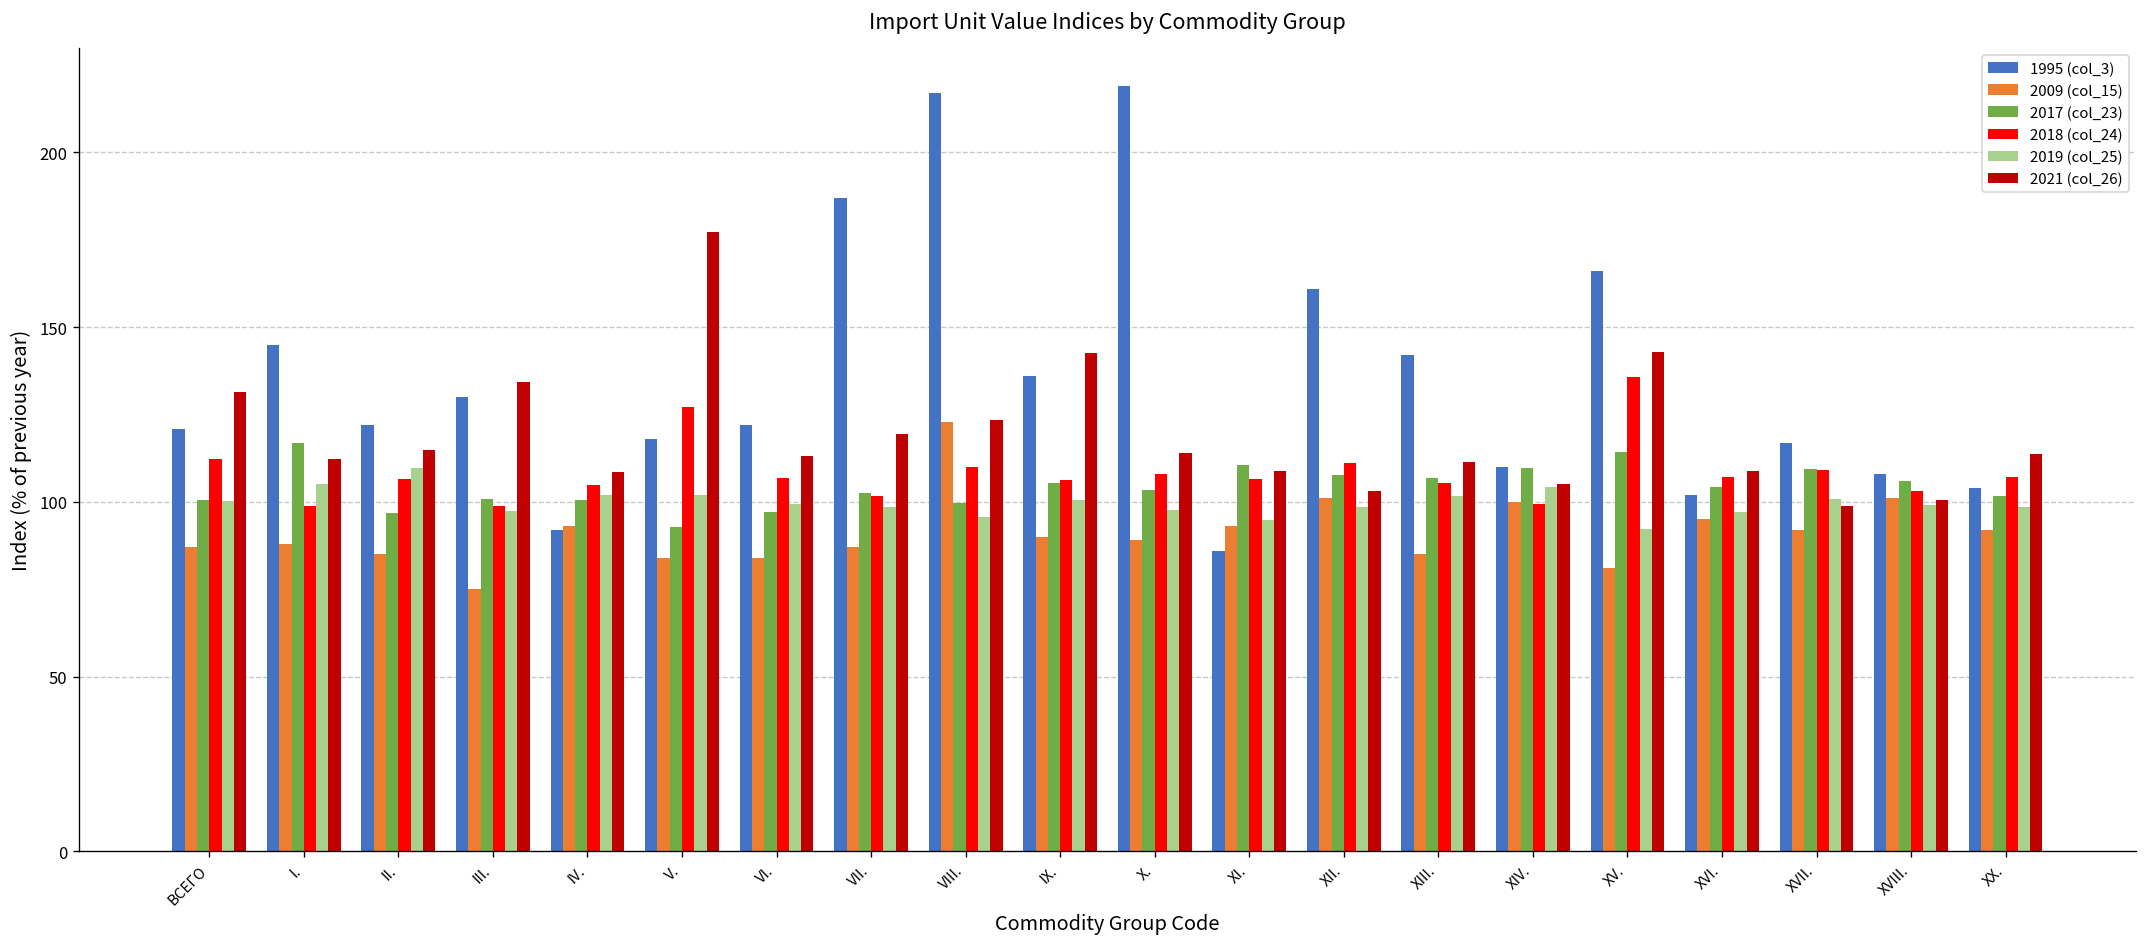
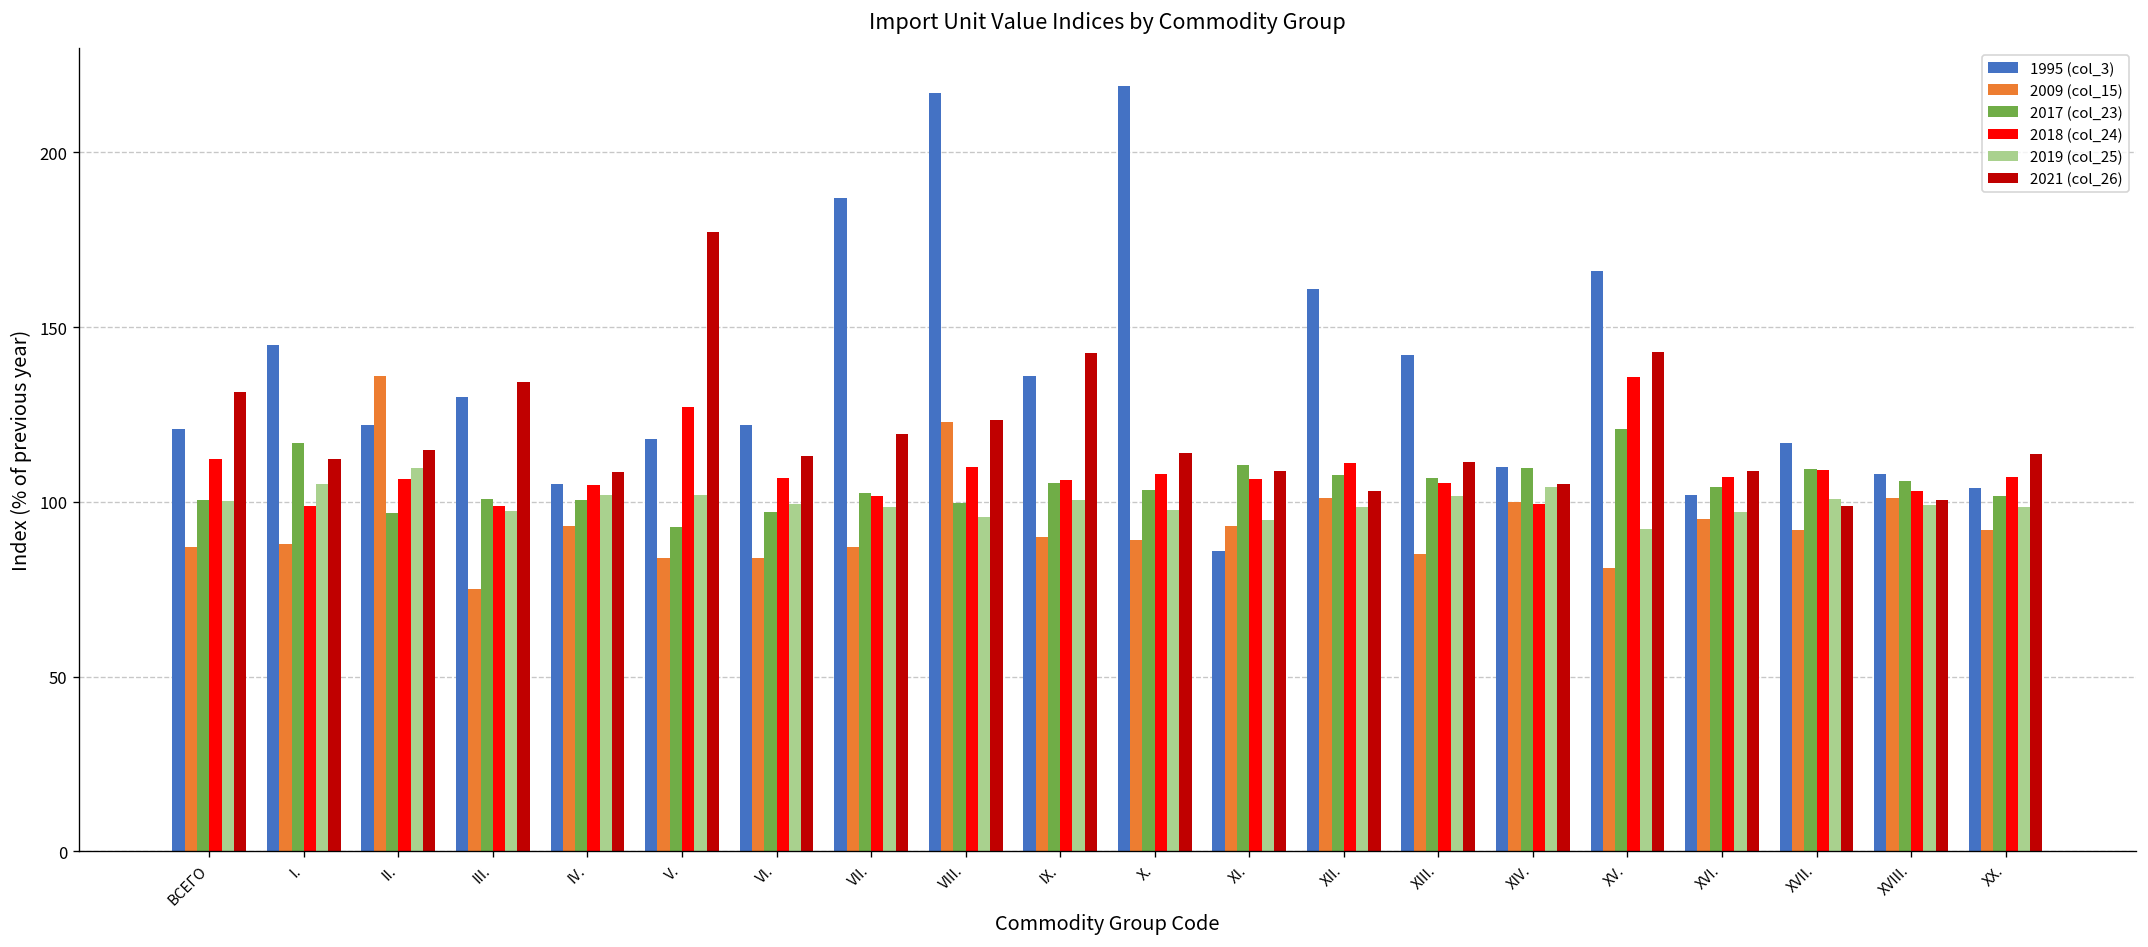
2009 (col_15), II.: 85 -> 136
1995 (col_3), IV.: 92 -> 105
2017 (col_23), XV.: 114 -> 121
